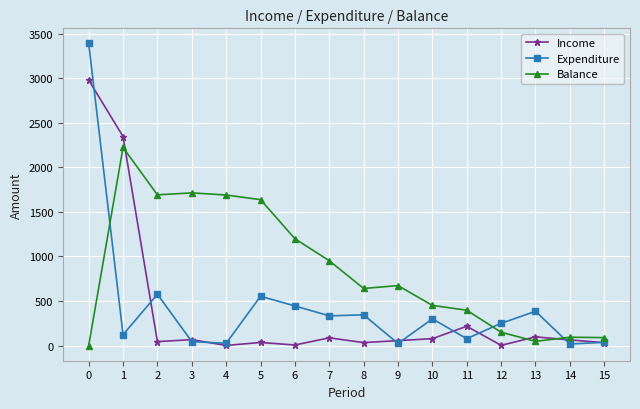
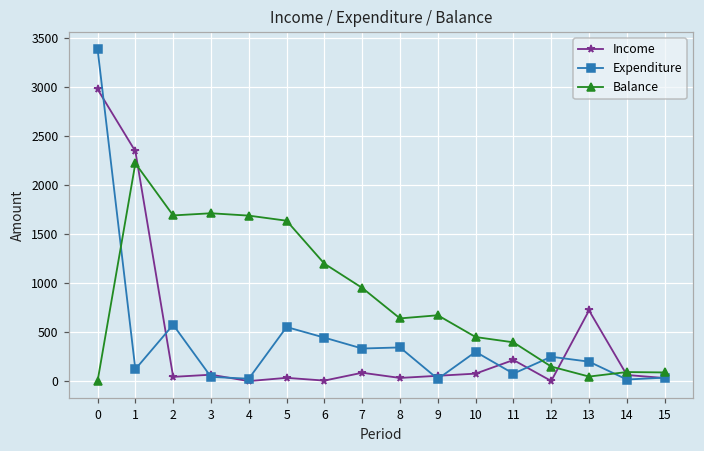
Income, 13: 100 -> 700
Expenditure, 13: 400 -> 200
